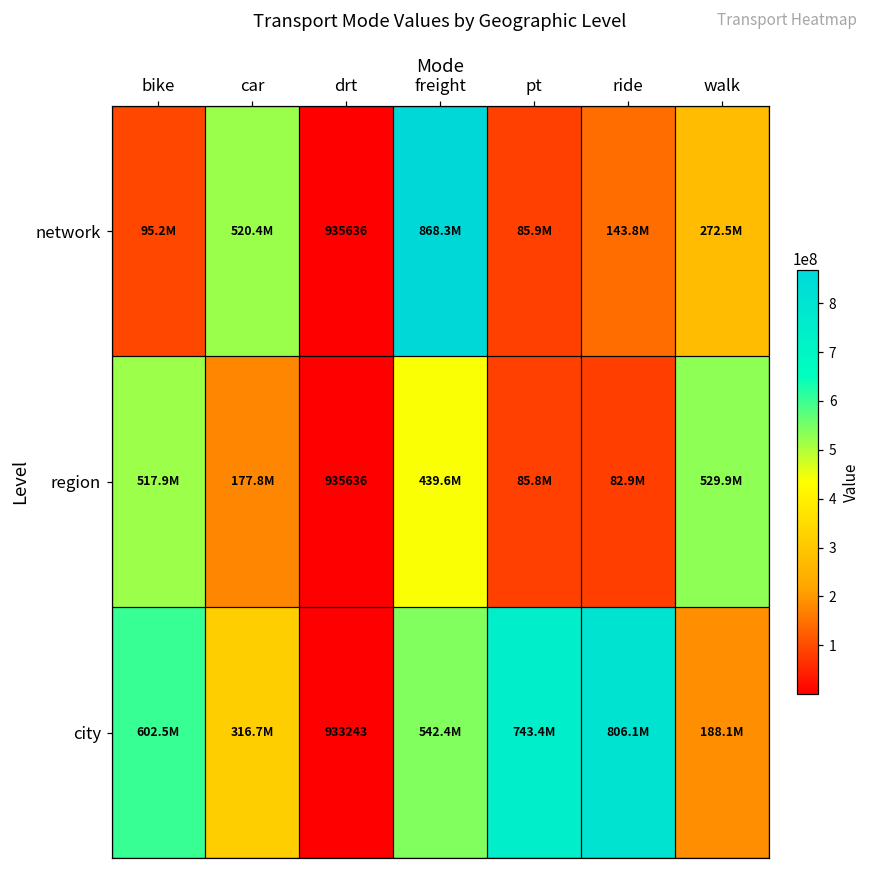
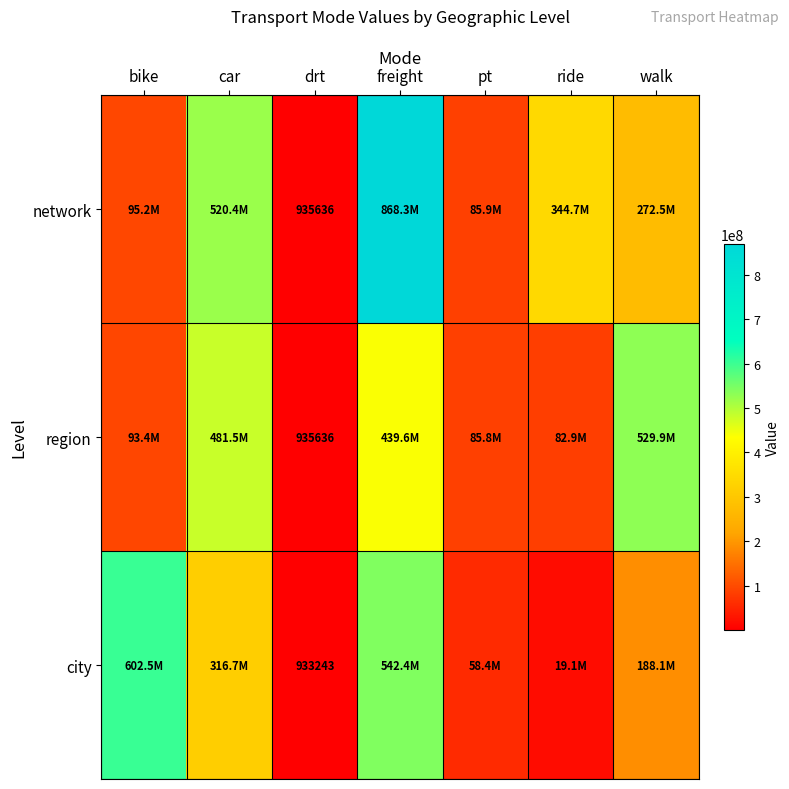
network, ride: 143.8M -> 344.7M
region, bike: 517.9M -> 93.4M
region, car: 177.8M -> 481.5M
city, pt: 743.4M -> 58.4M
city, ride: 806.1M -> 19.1M
